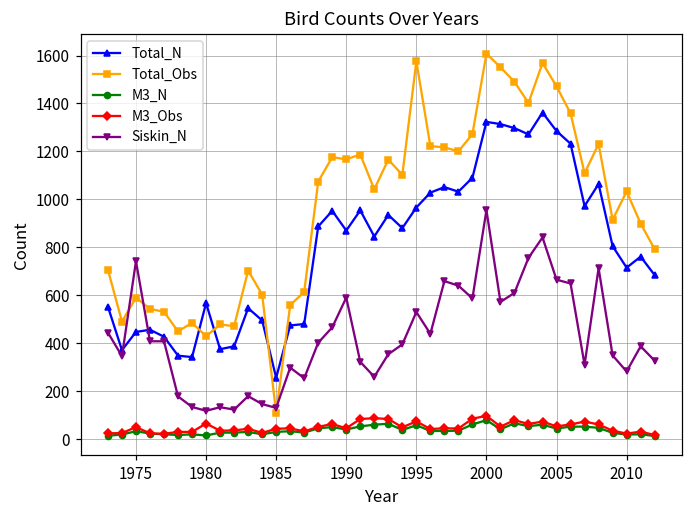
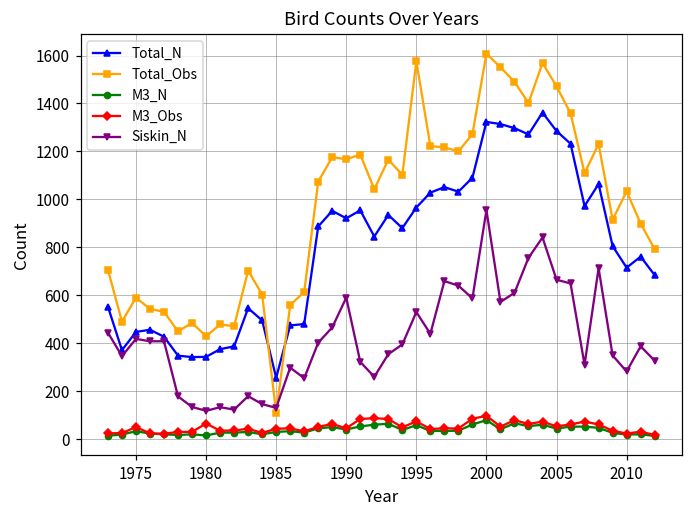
Siskin_N, 1975: 740 -> 420
Total_N, 1980: 570 -> 340
Total_N, 1990: 870 -> 920
